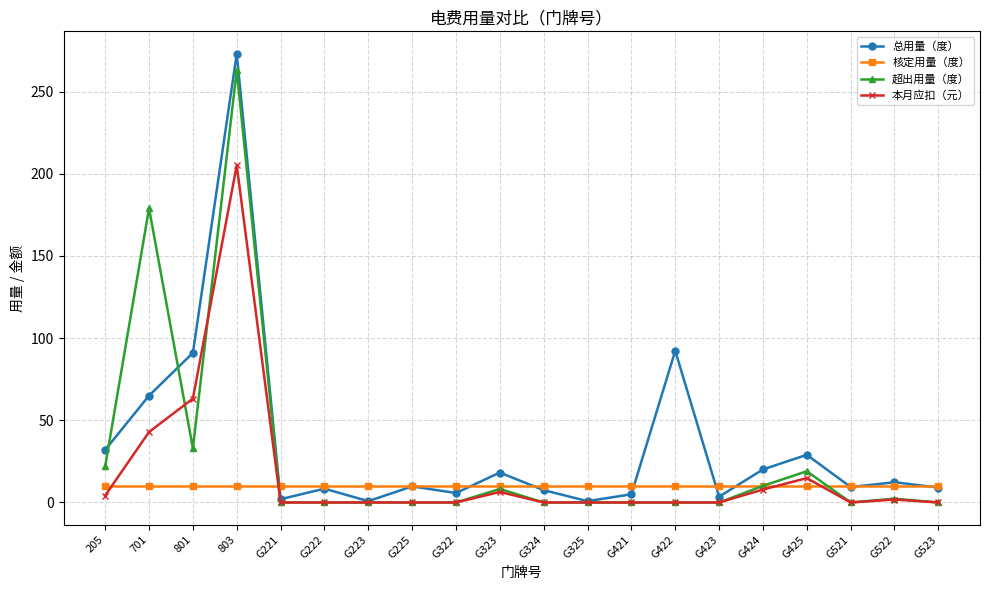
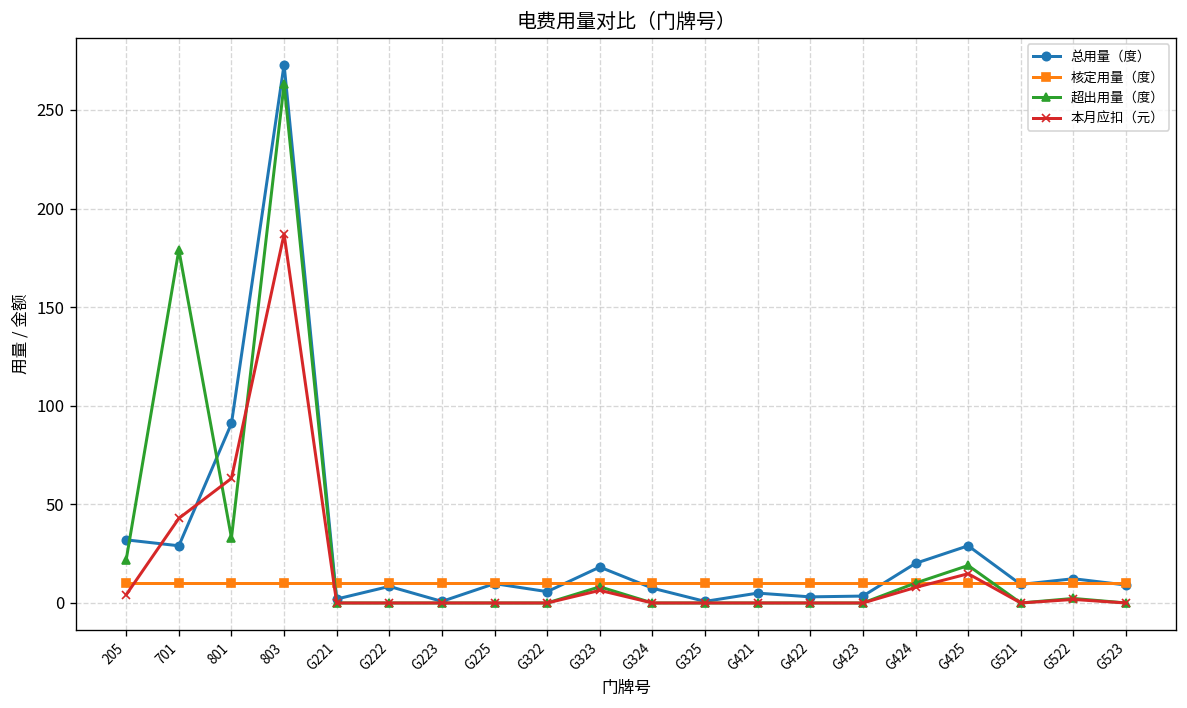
总用量（度）, 701: 65 -> 29
本月应扣（元）, 803: 205 -> 187
总用量（度）, G422: 92 -> 3
